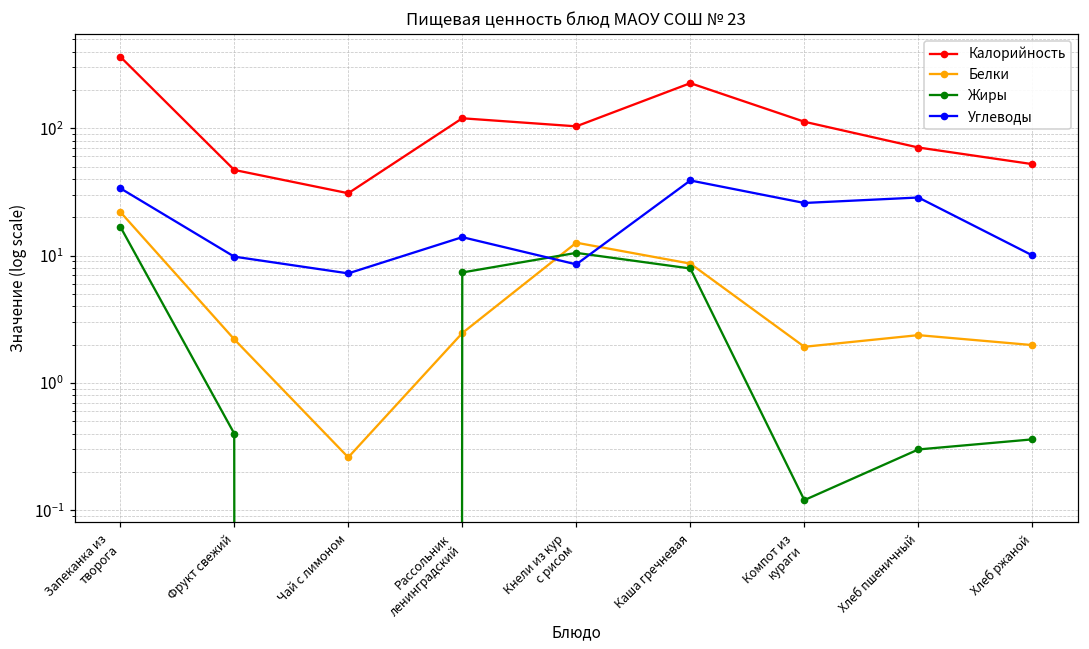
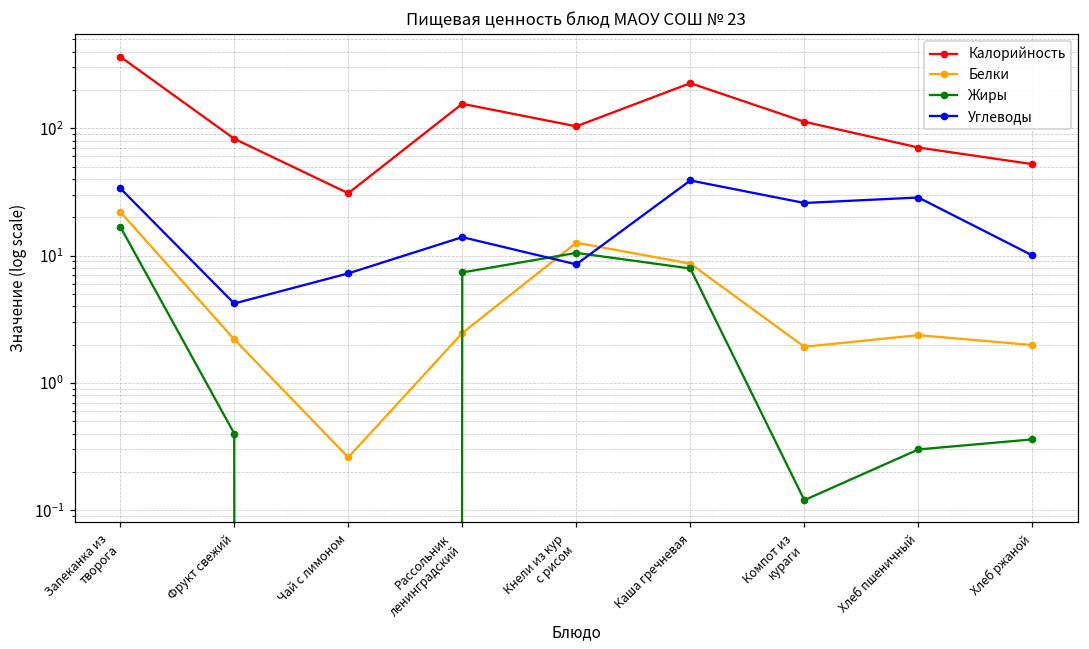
Калорийность, Фрукт свежий: 47 -> 80
Углеводы, Фрукт свежий: 10 -> 4.2
Калорийность, Рассольник ленинградский: 120 -> 160
